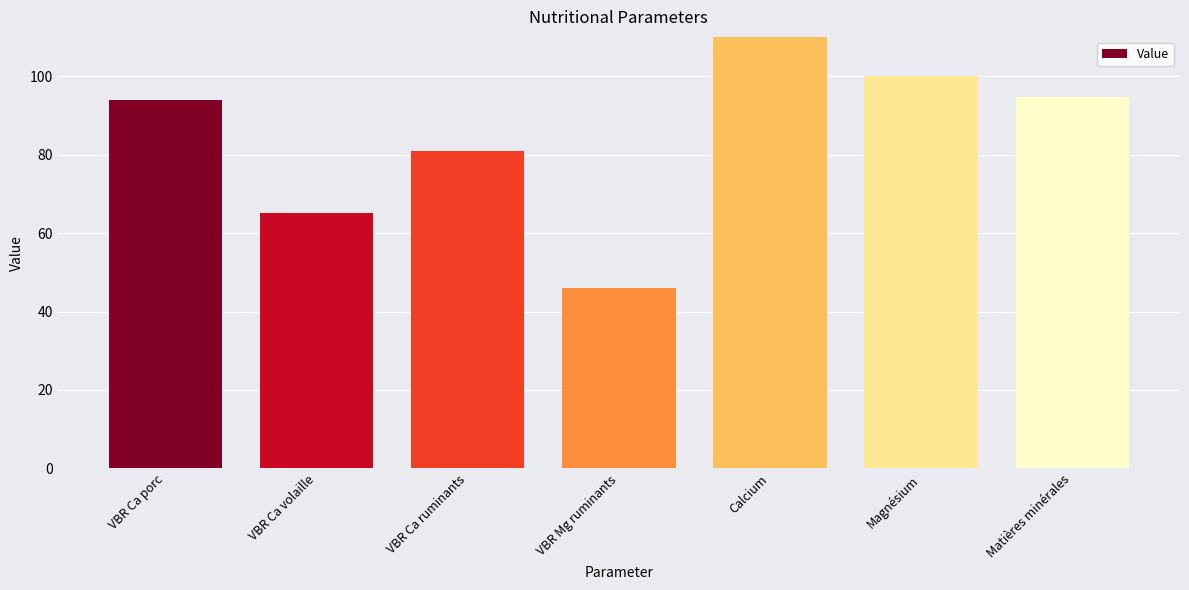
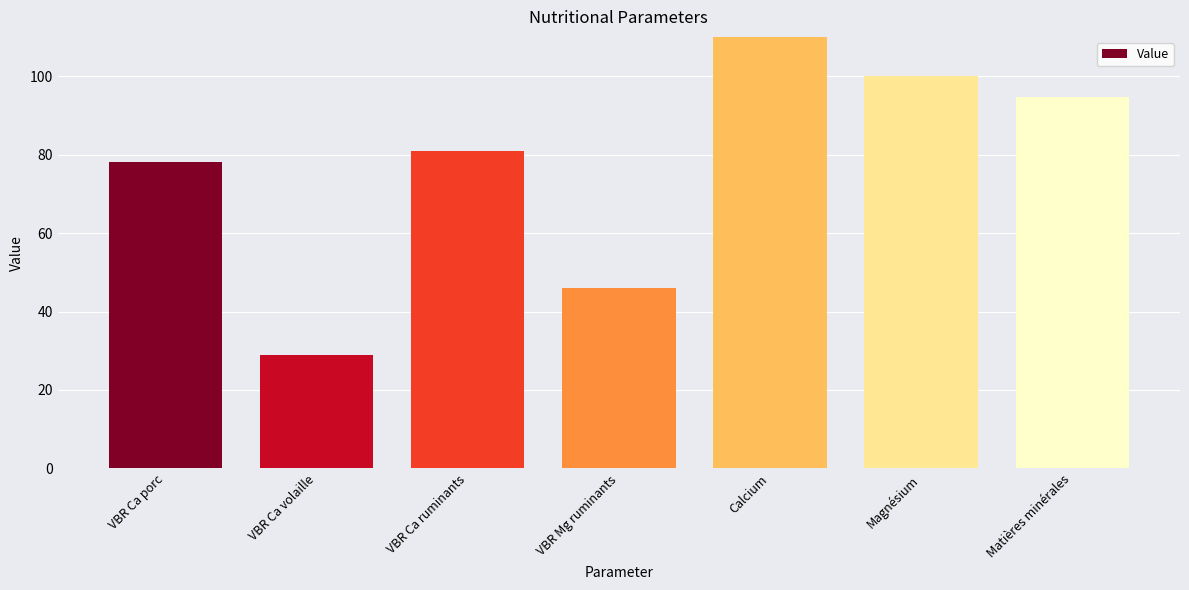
VBR Ca porc: 94 -> 78
VBR Ca volaille: 65 -> 29
